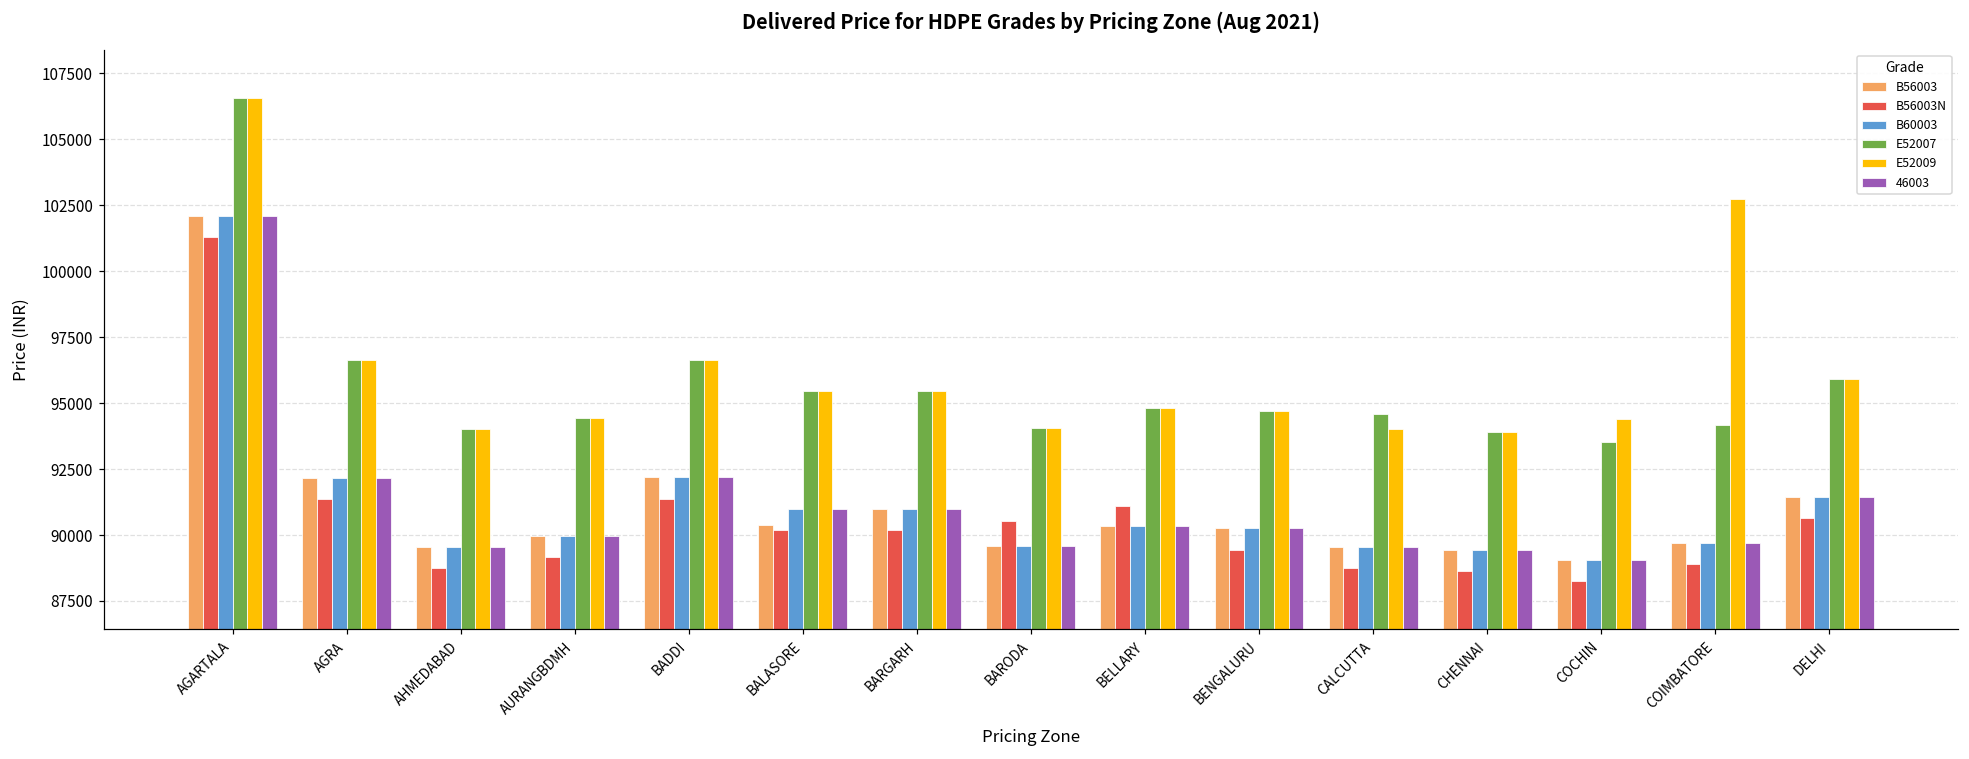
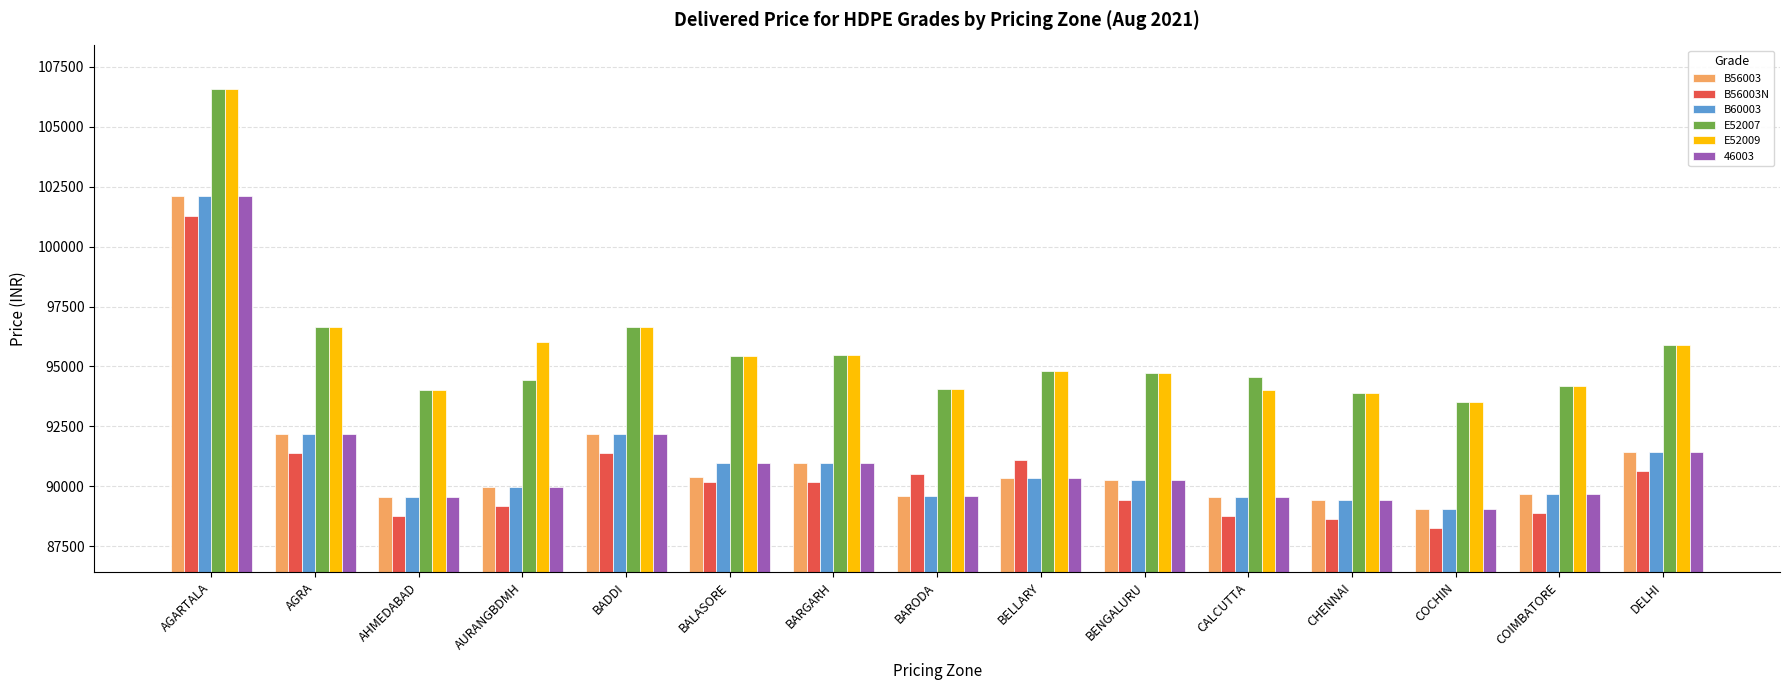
E52009, AURANGBDMH: 94400 -> 96000
E52009, COCHIN: 94400 -> 93500
E52009, COIMBATORE: 102700 -> 94200
